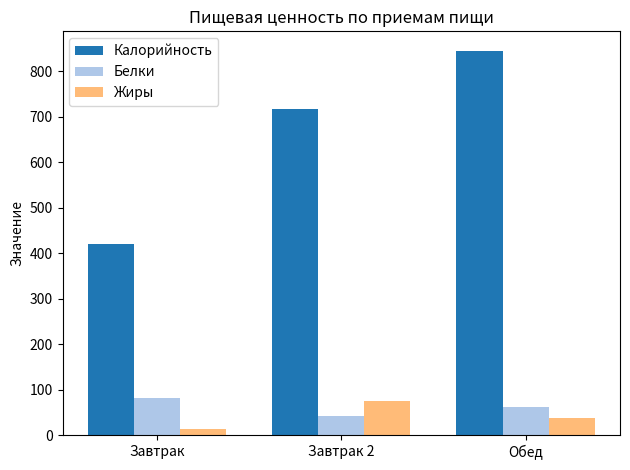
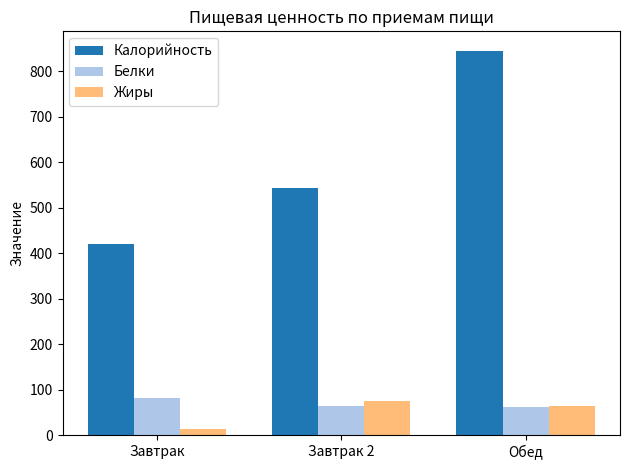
Калорийность, Завтрак 2: 720 -> 540
Белки, Завтрак 2: 40 -> 60
Жиры, Обед: 40 -> 70
